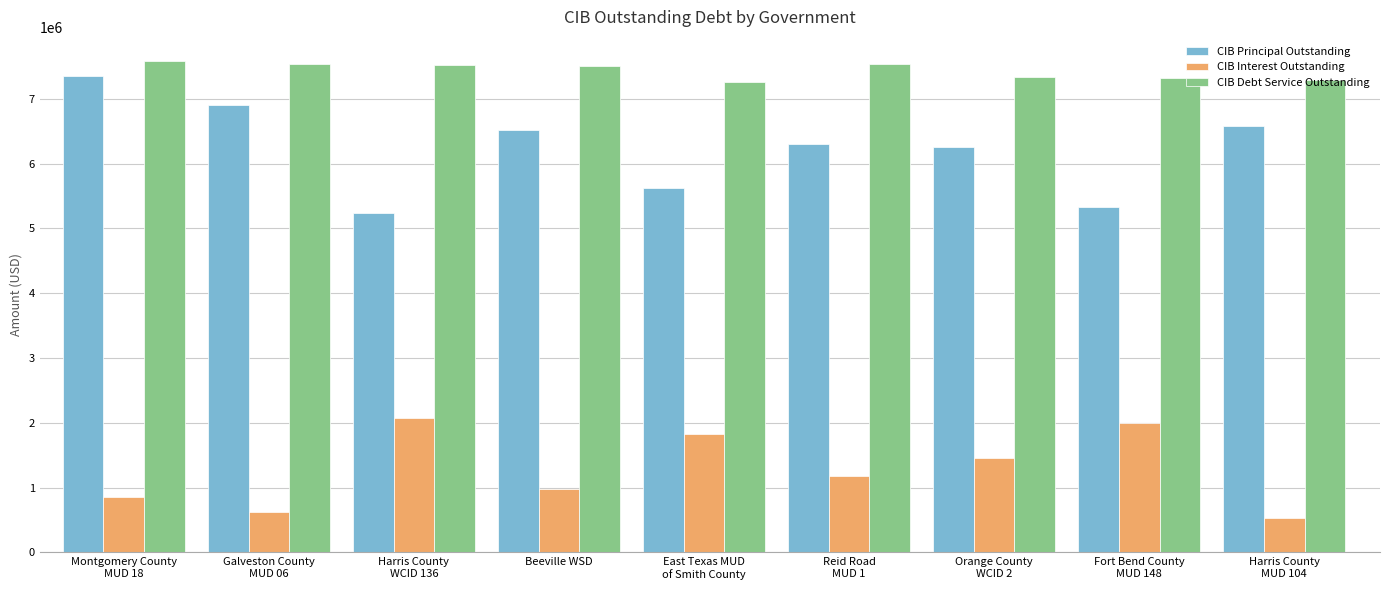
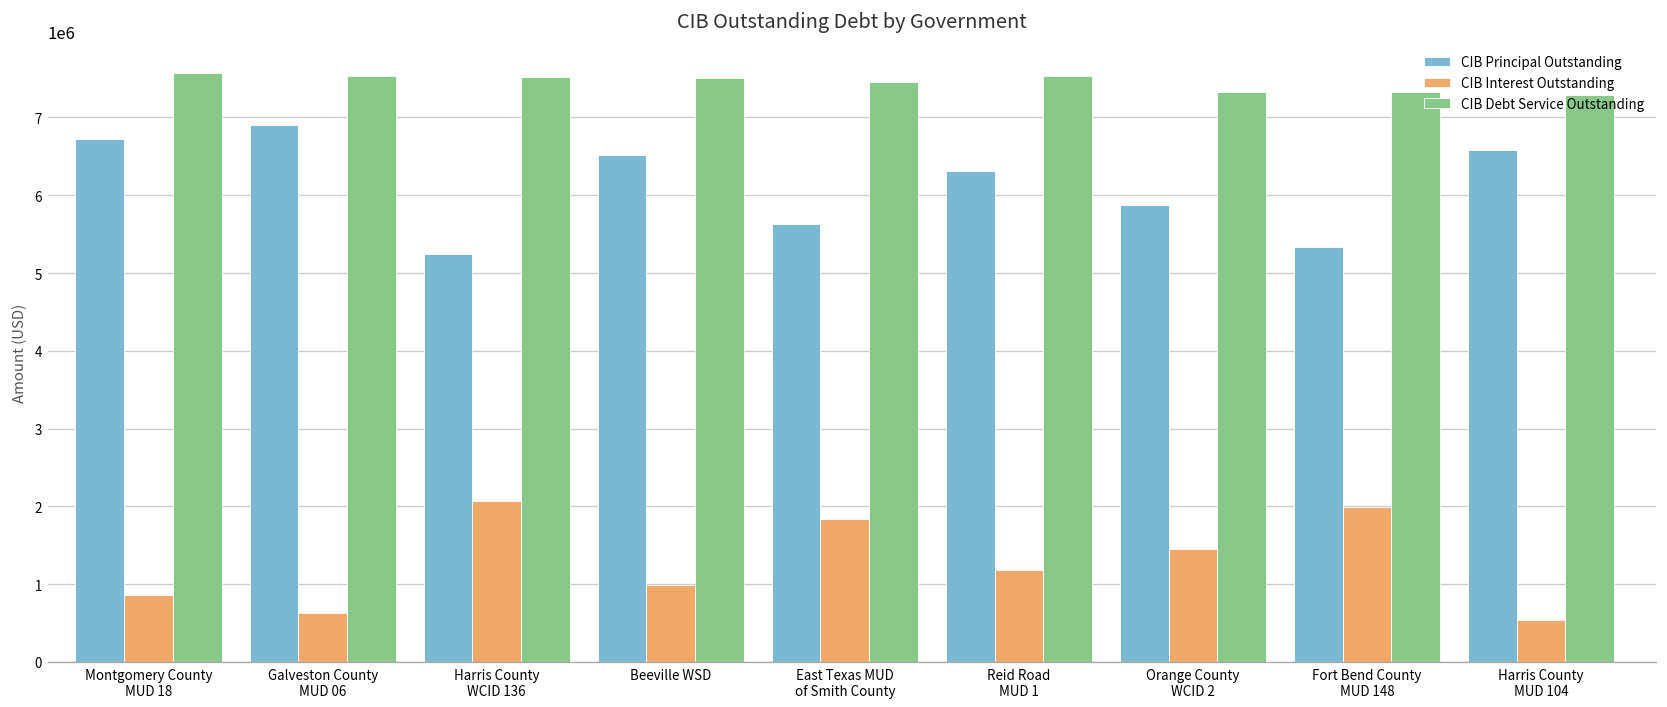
CIB Principal Outstanding, Montgomery County MUD 18: 7400000 -> 6700000
CIB Debt Service Outstanding, East Texas MUD of Smith County: 7300000 -> 7500000
CIB Principal Outstanding, Orange County WCID 2: 6300000 -> 5900000
